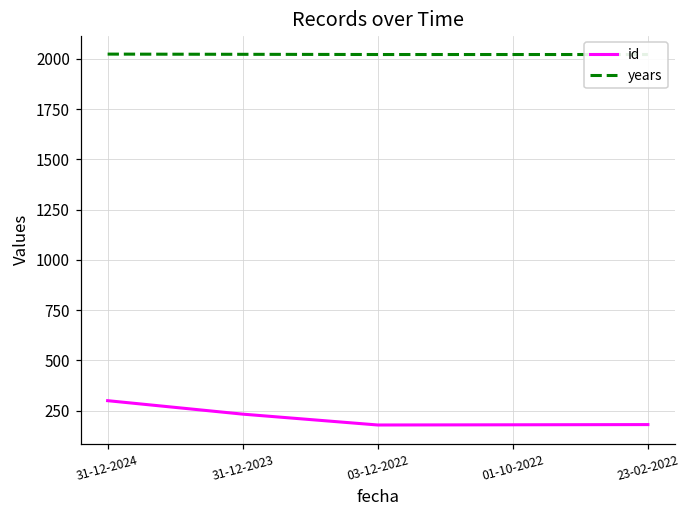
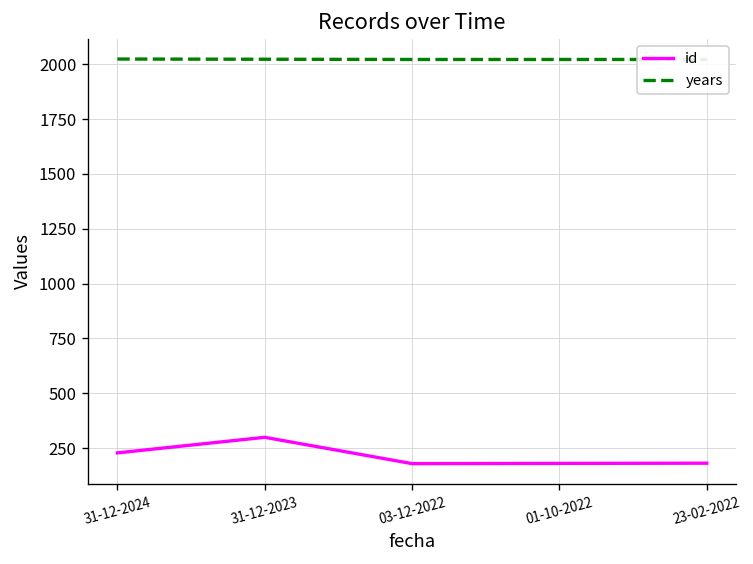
id, 31-12-2024: 300 -> 230
id, 31-12-2023: 230 -> 300
